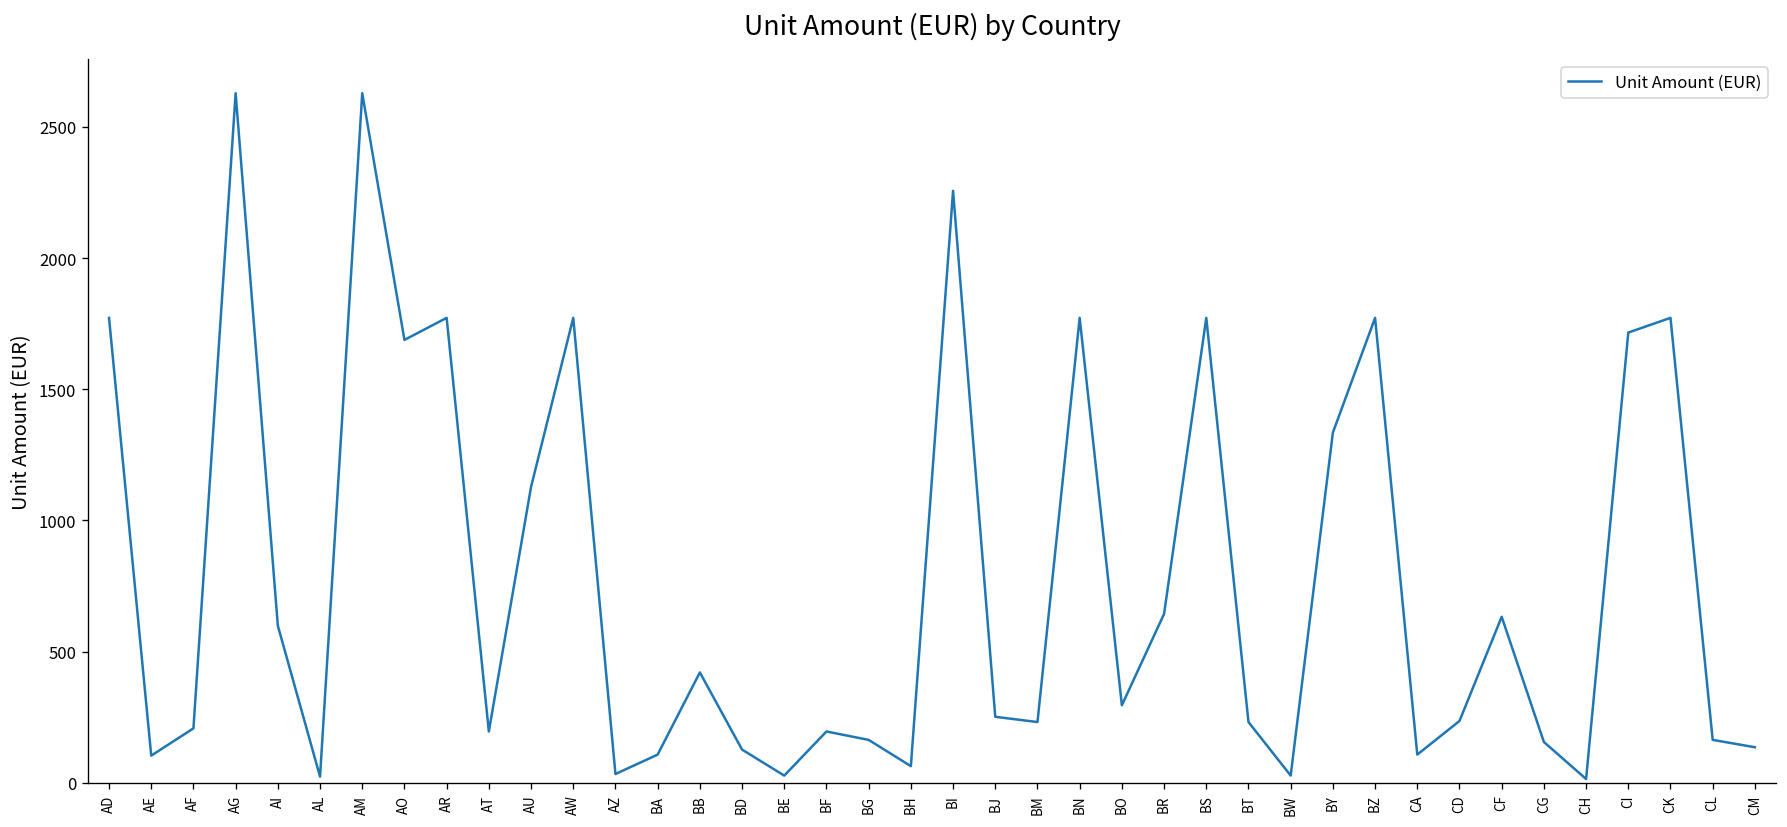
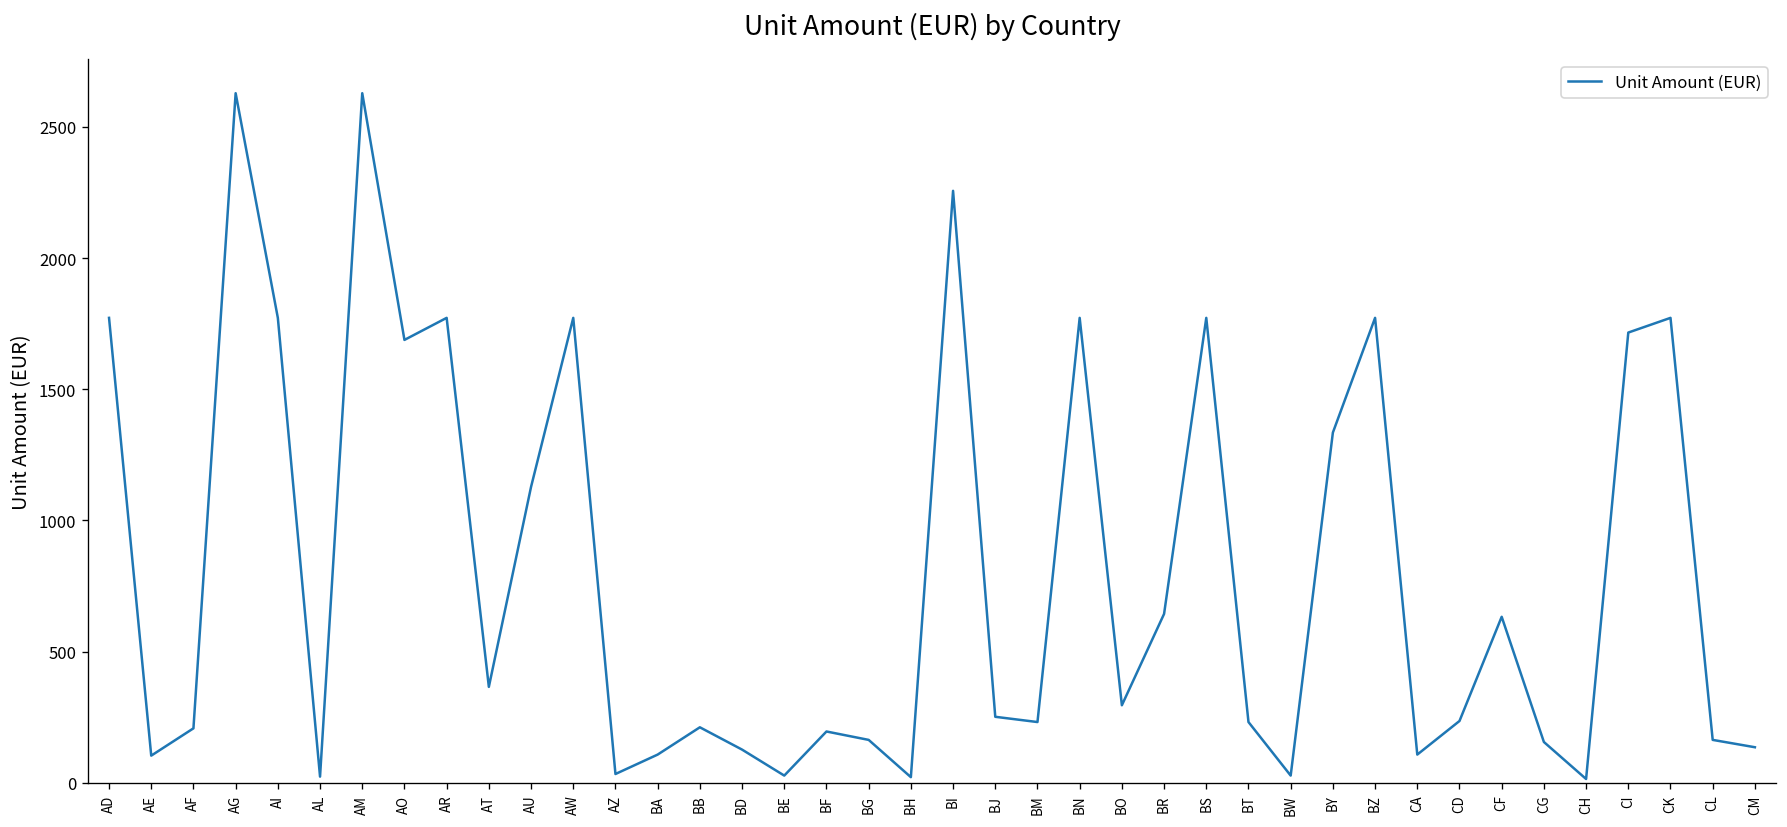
AI: 600 -> 1770
AT: 200 -> 370
BB: 420 -> 210
BH: 60 -> 20
